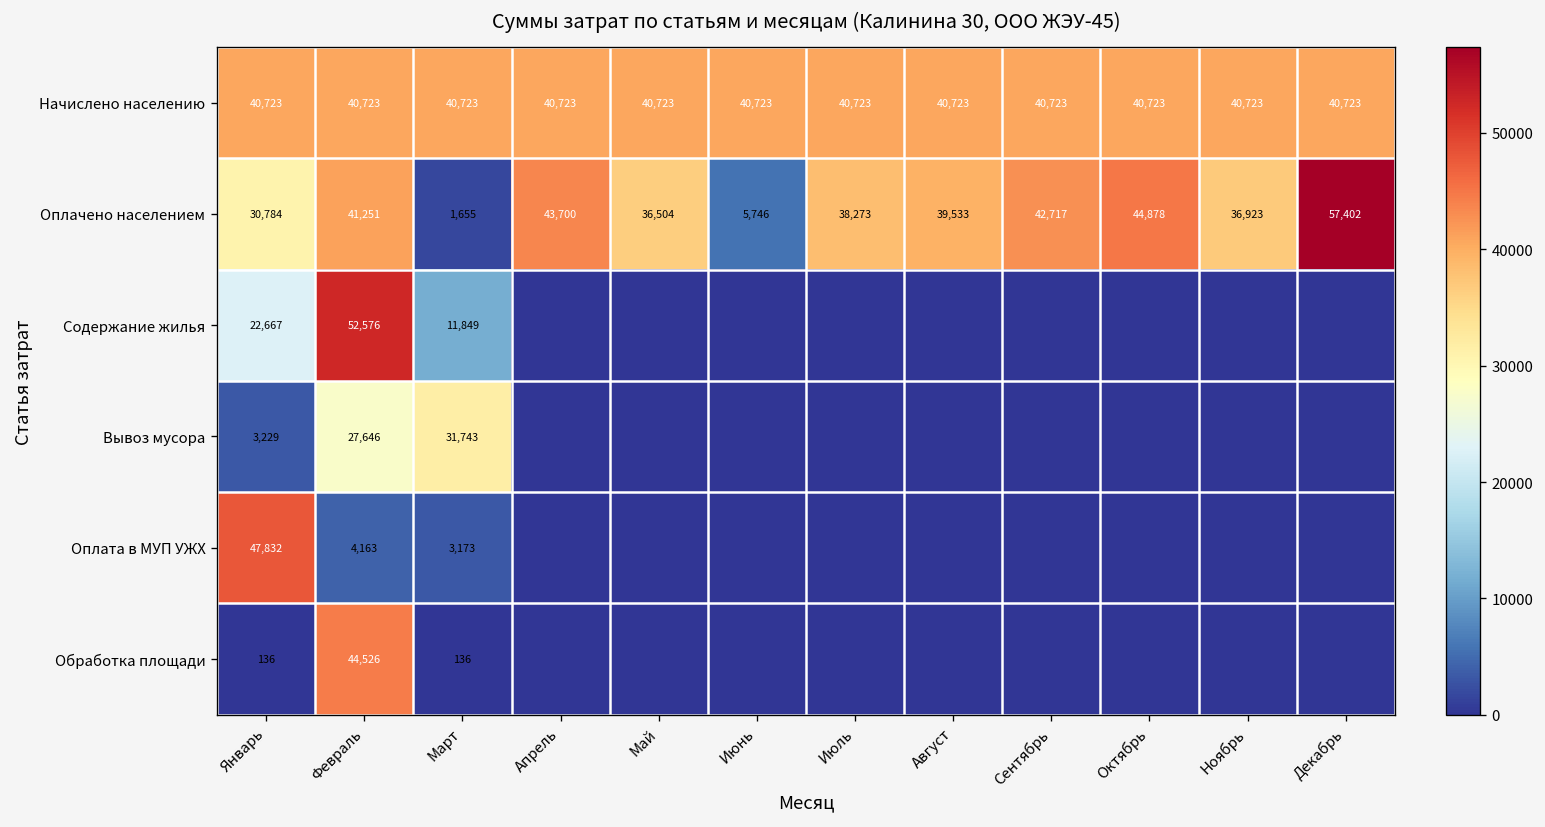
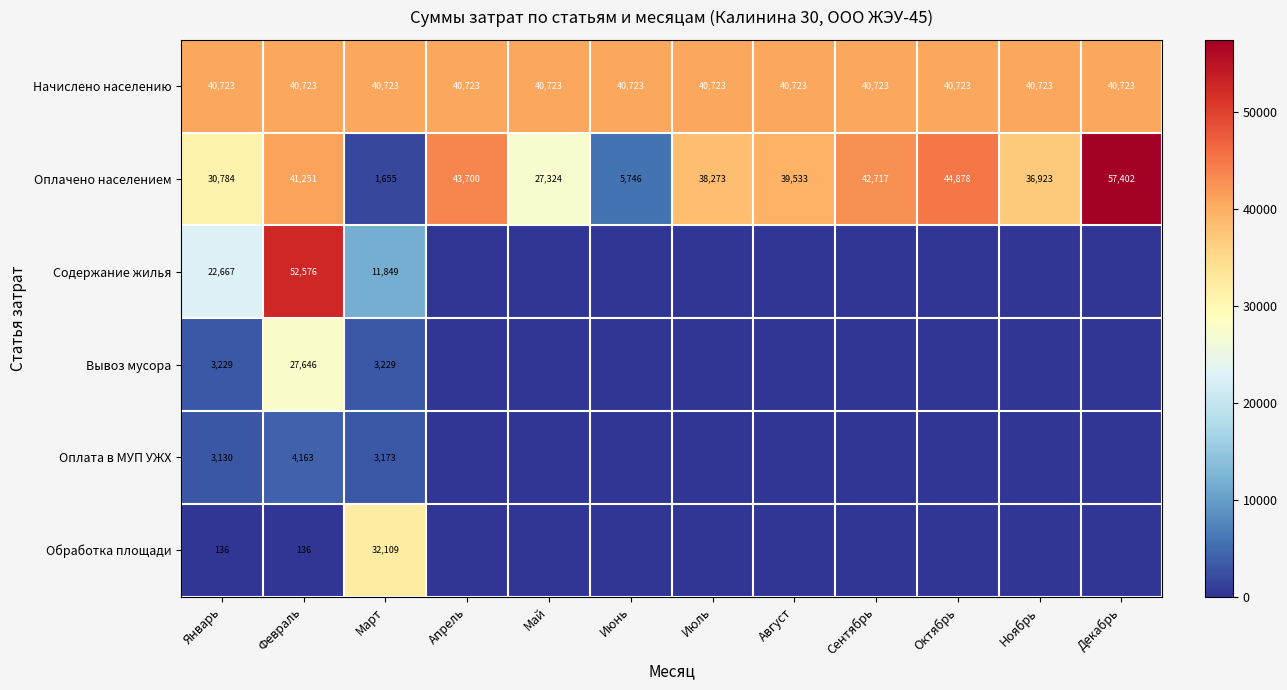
Оплачено населением, Май: 36,504 -> 27,324
Вывоз мусора, Март: 31,743 -> 3,229
Оплата в МУП УЖХ, Январь: 47,832 -> 3,130
Обработка площади, Февраль: 44,526 -> 136
Обработка площади, Март: 136 -> 32,109
